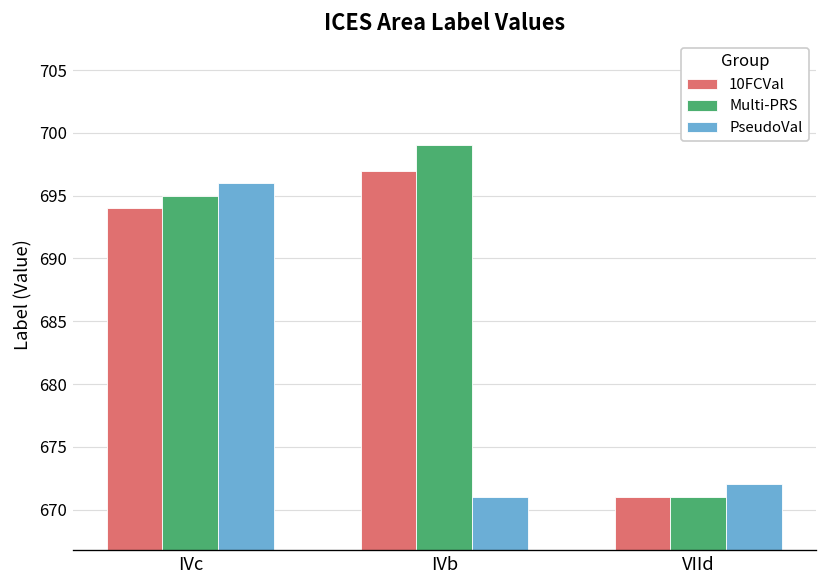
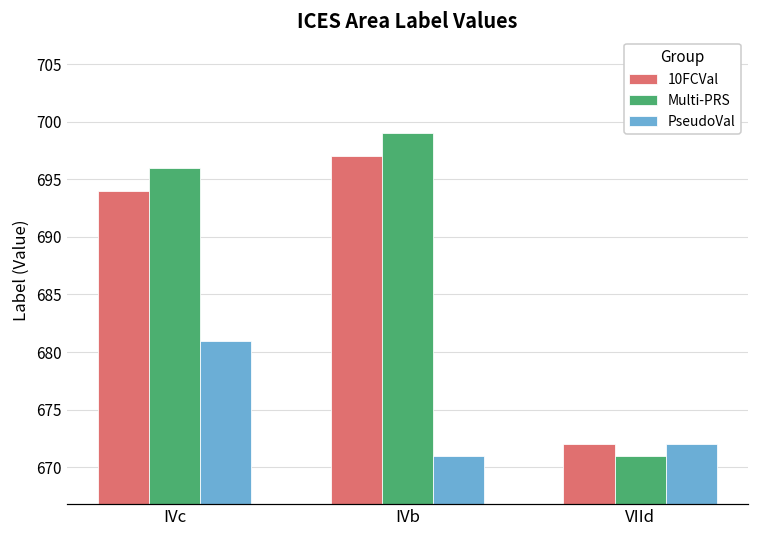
Multi-PRS, IVc: 695 -> 696
PseudoVal, IVc: 696 -> 681
10FCVal, VIId: 671 -> 672
